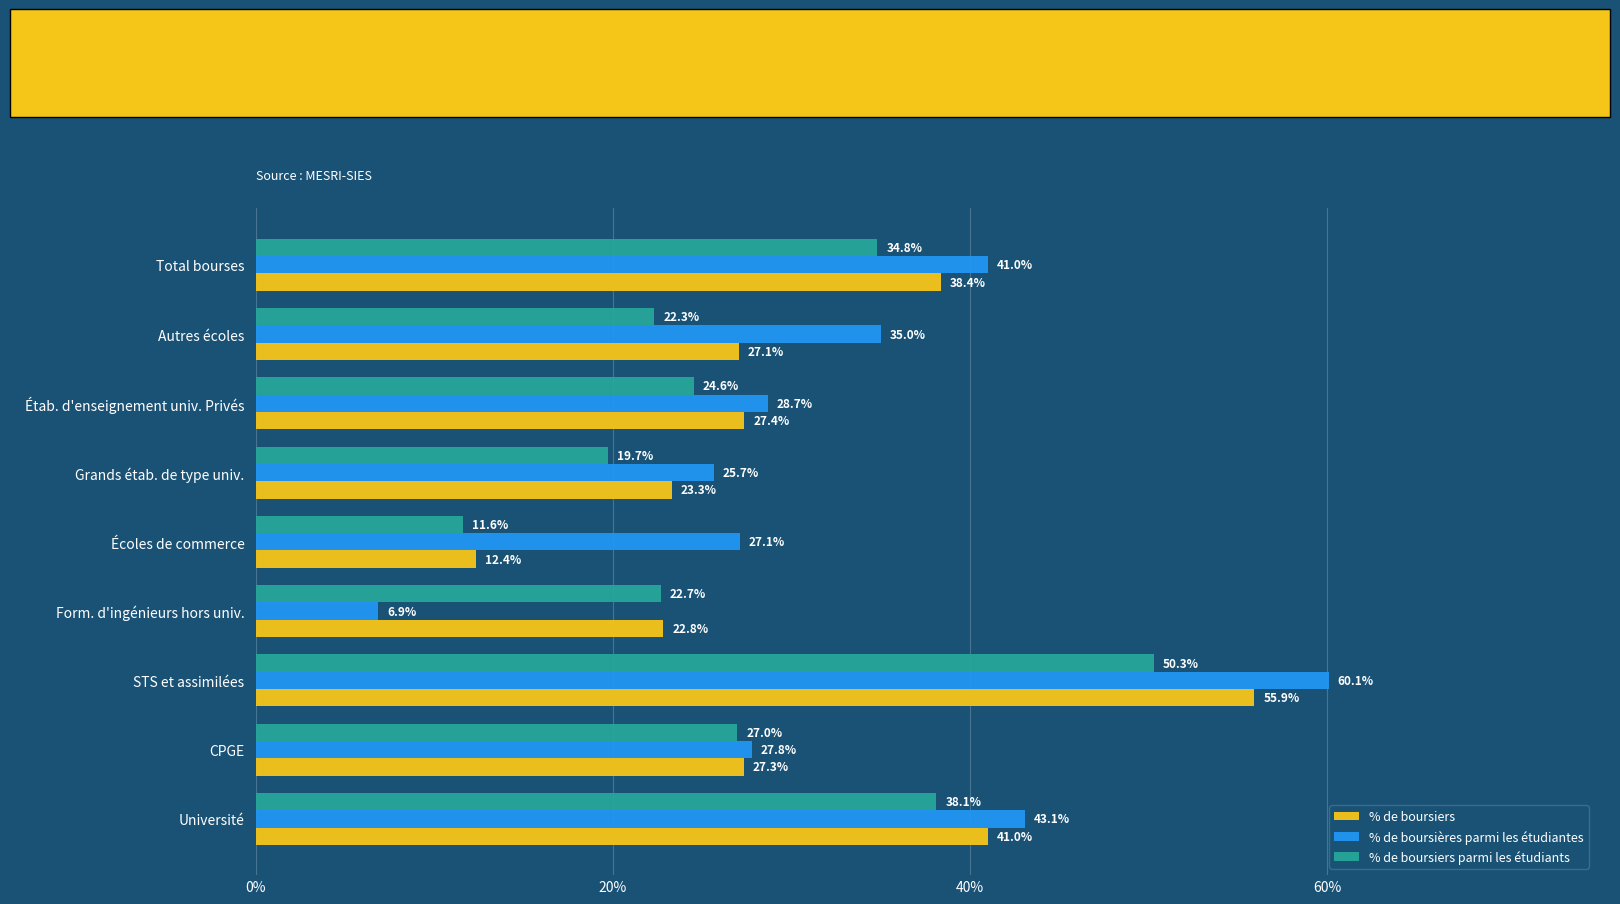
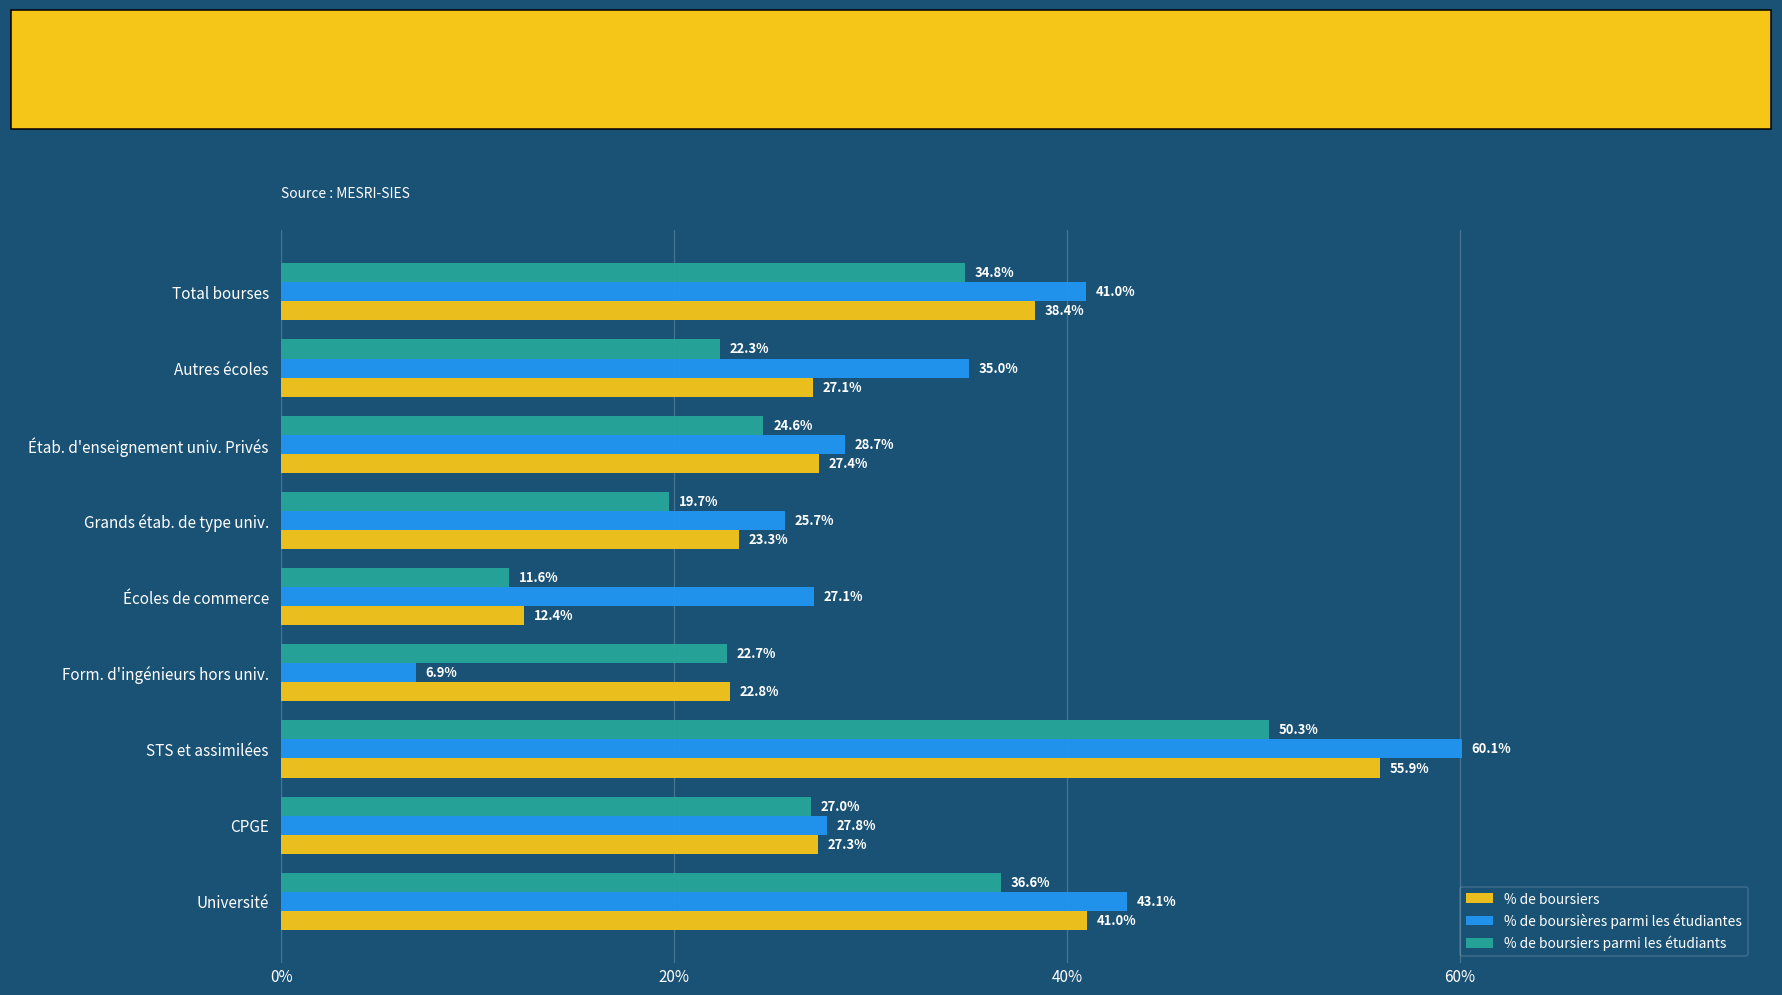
% de boursiers parmi les étudiants, Université: 38.1% -> 36.6%
